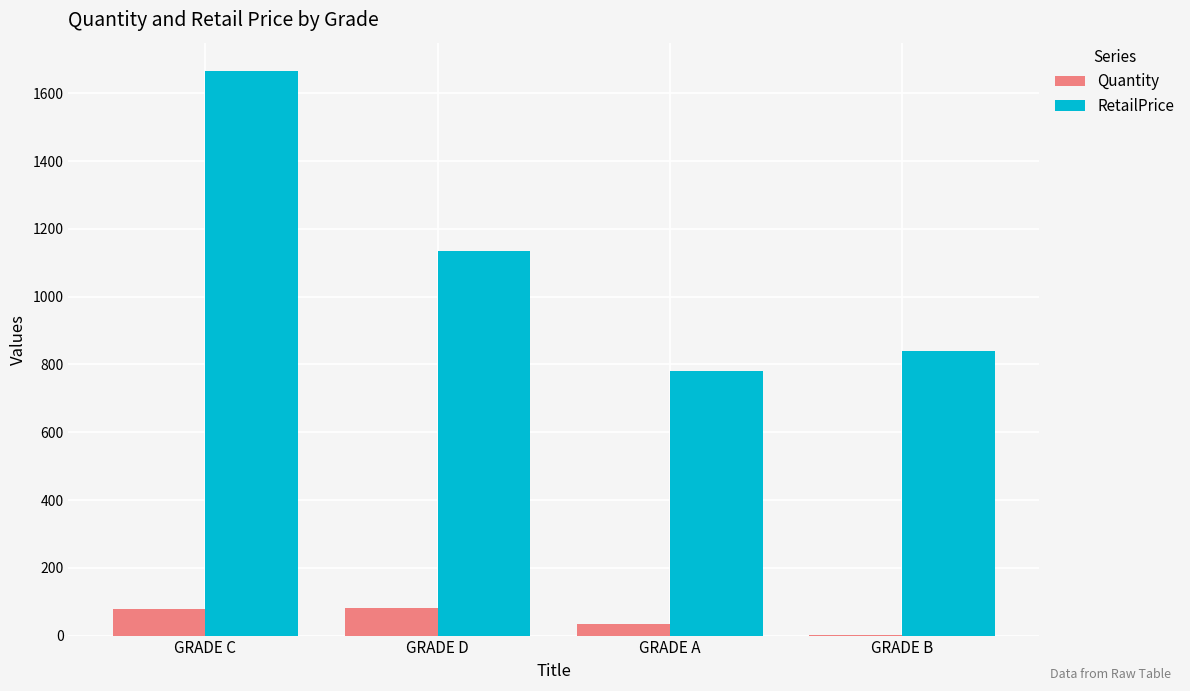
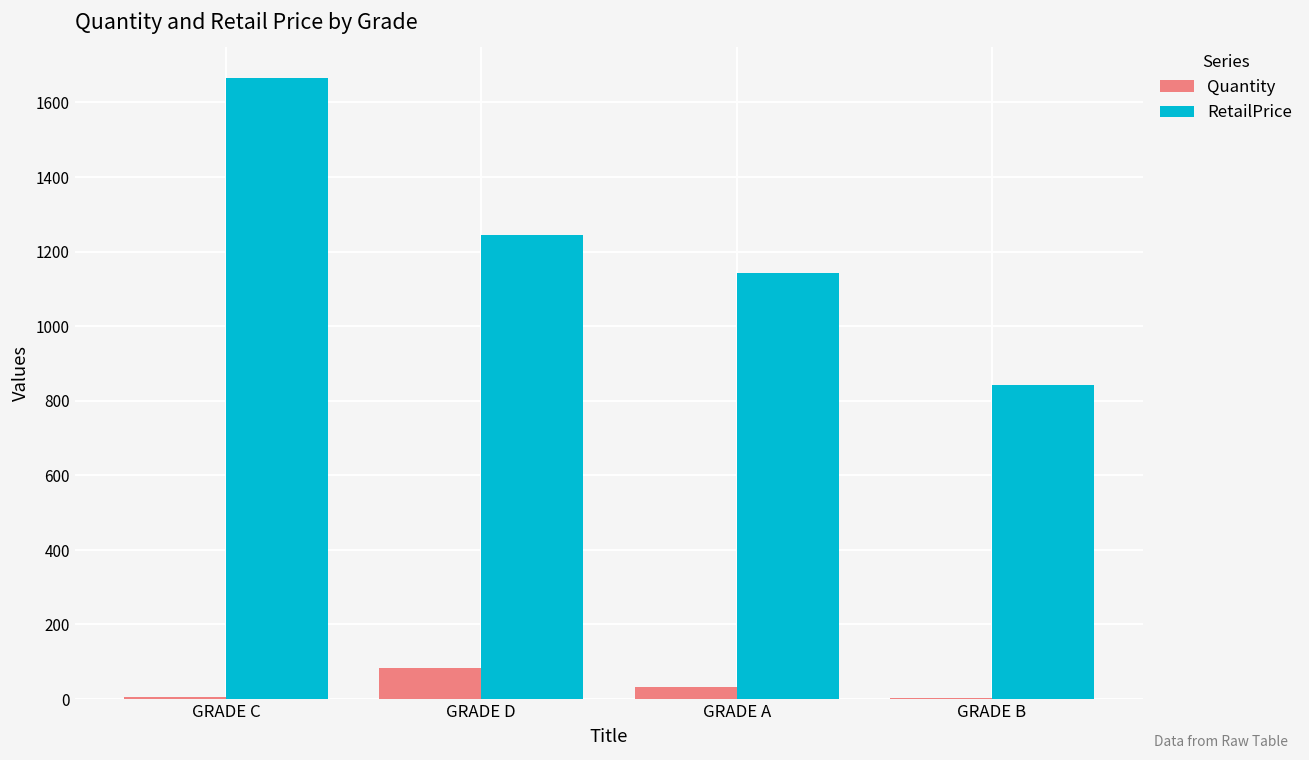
Quantity, GRADE C: 80 -> 10
RetailPrice, GRADE D: 1140 -> 1240
RetailPrice, GRADE A: 780 -> 1140
